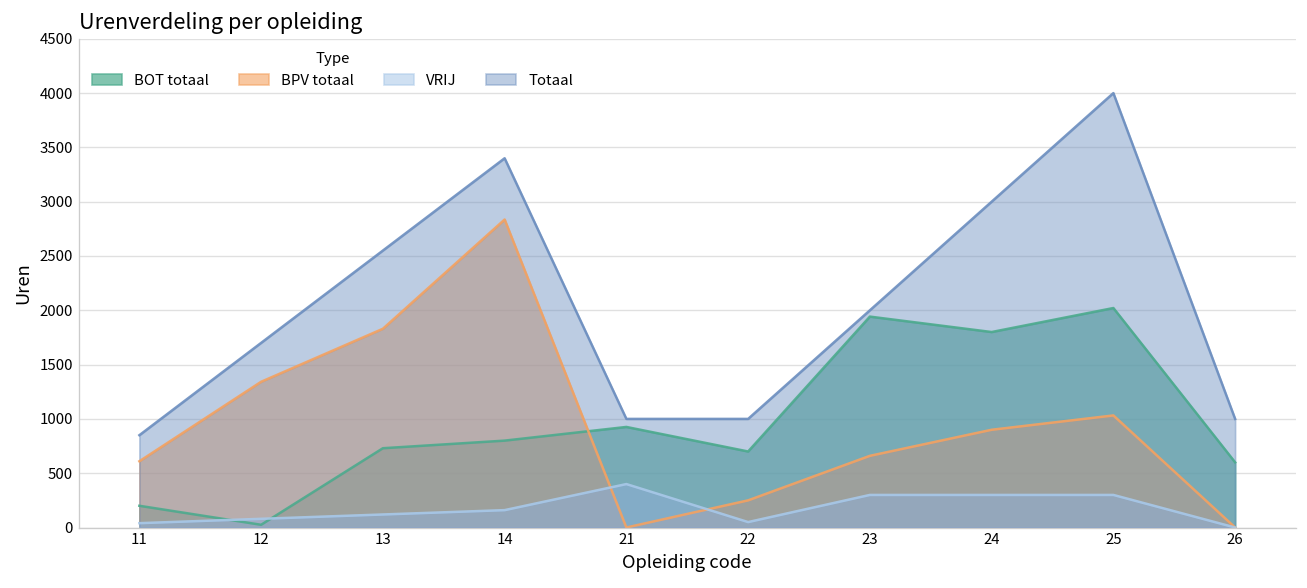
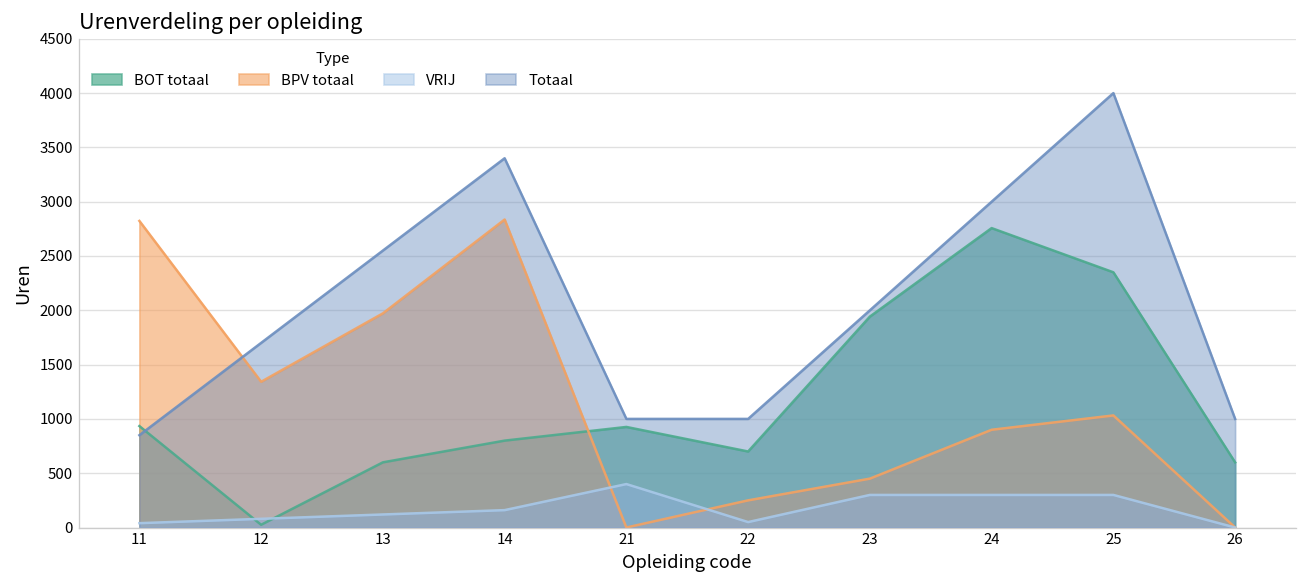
BOT totaal, 11: 200 -> 900
BPV totaal, 11: 600 -> 2800
BOT totaal, 13: 700 -> 600
BPV totaal, 13: 1800 -> 2000
BPV totaal, 23: 700 -> 500
BOT totaal, 24: 1800 -> 2800
BOT totaal, 25: 2000 -> 2400
